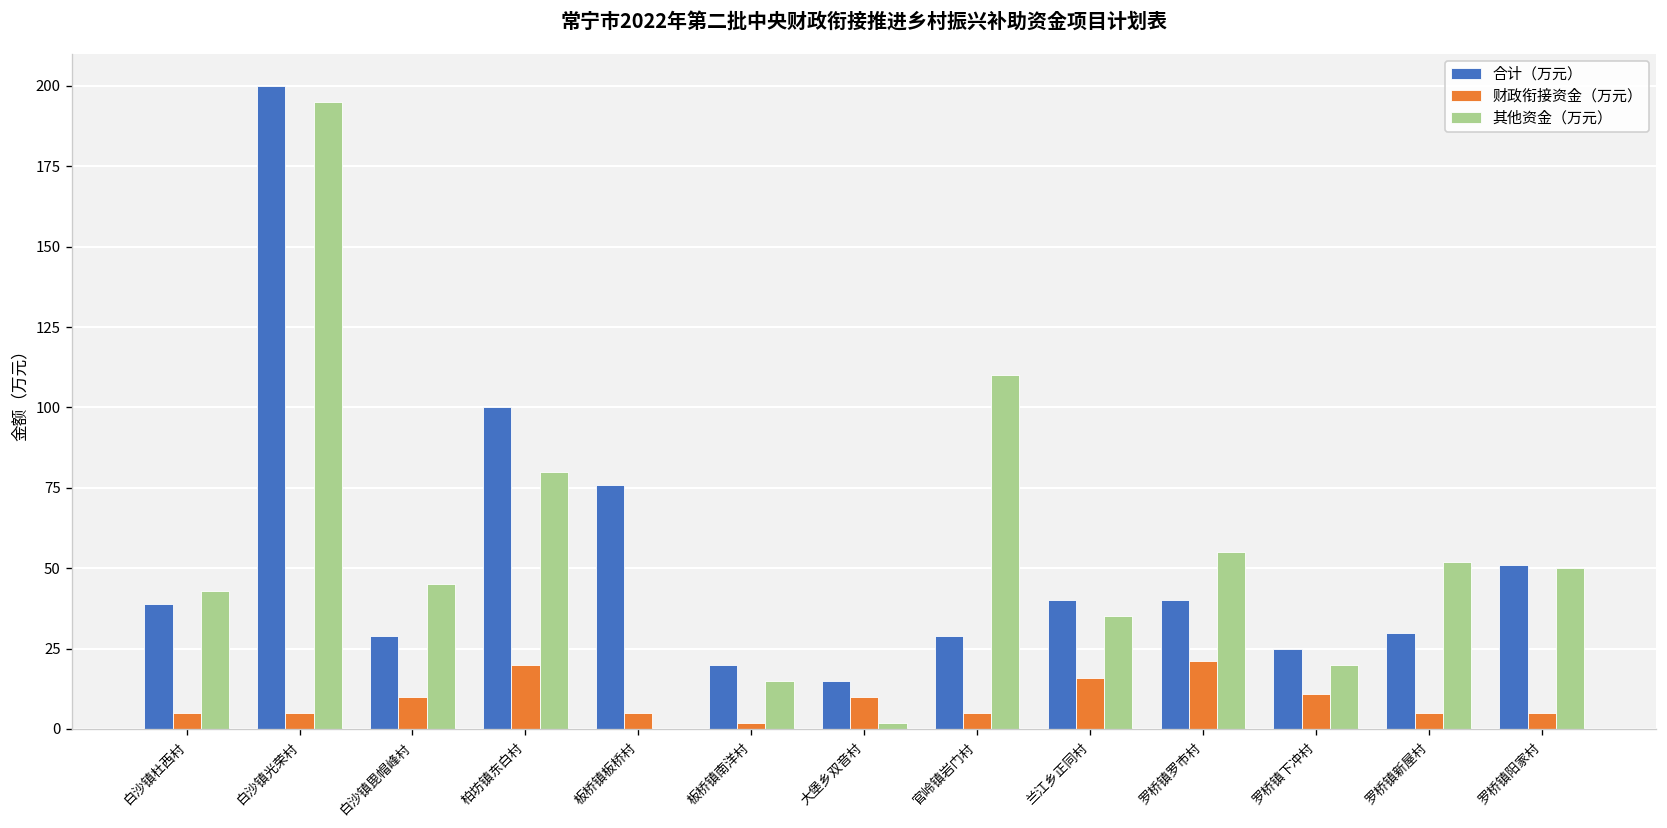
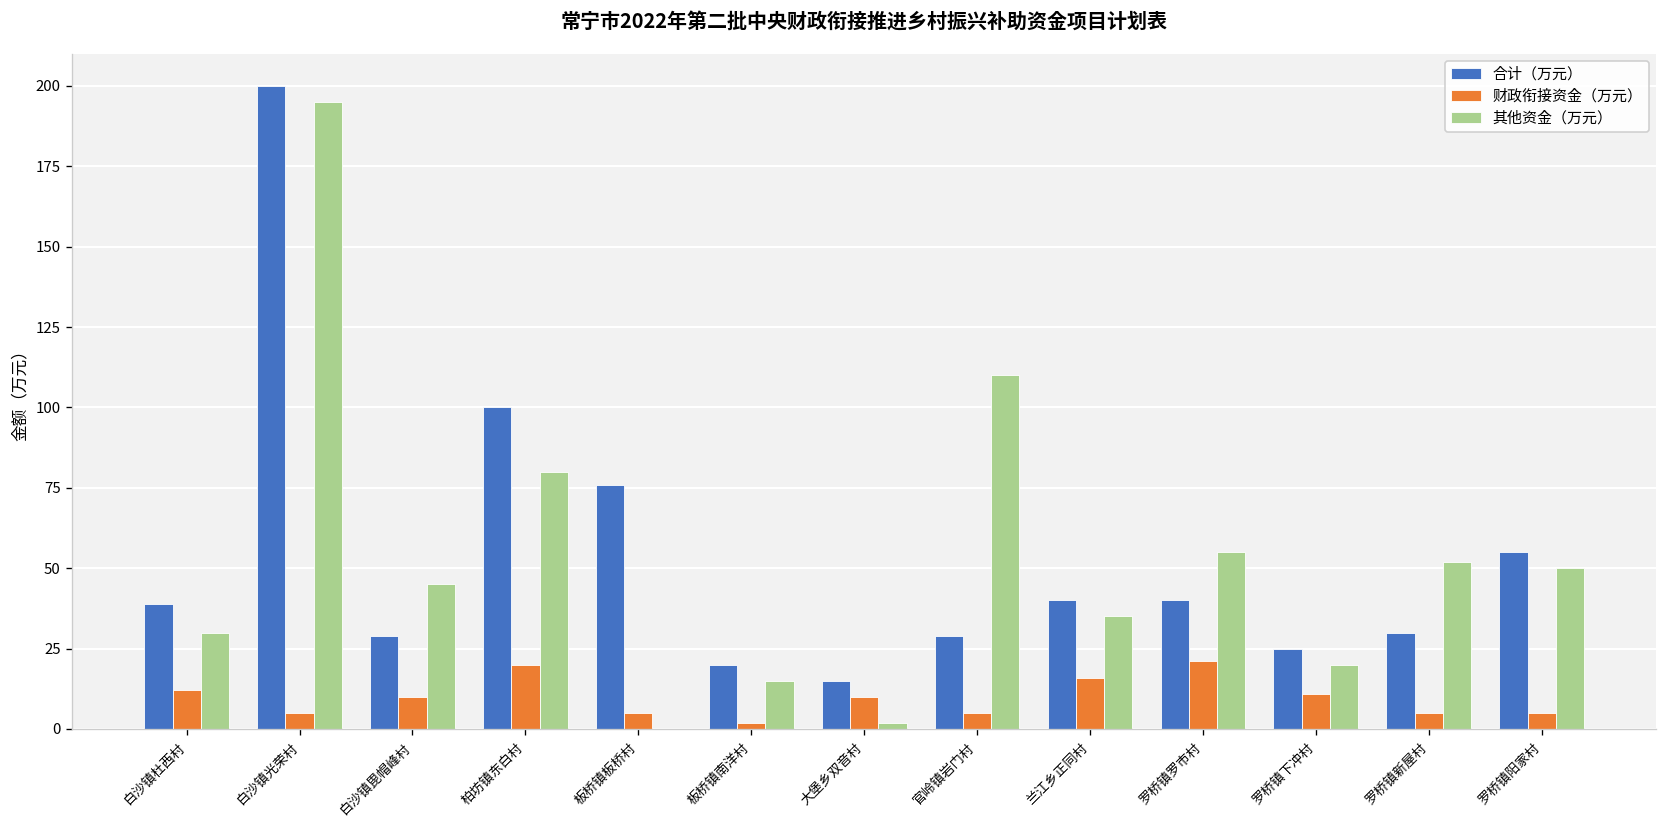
财政衔接资金（万元）, 白沙镇杜西村: 5 -> 12
其他资金（万元）, 白沙镇杜西村: 43 -> 30
合计（万元）, 罗桥镇阳家村: 51 -> 55
